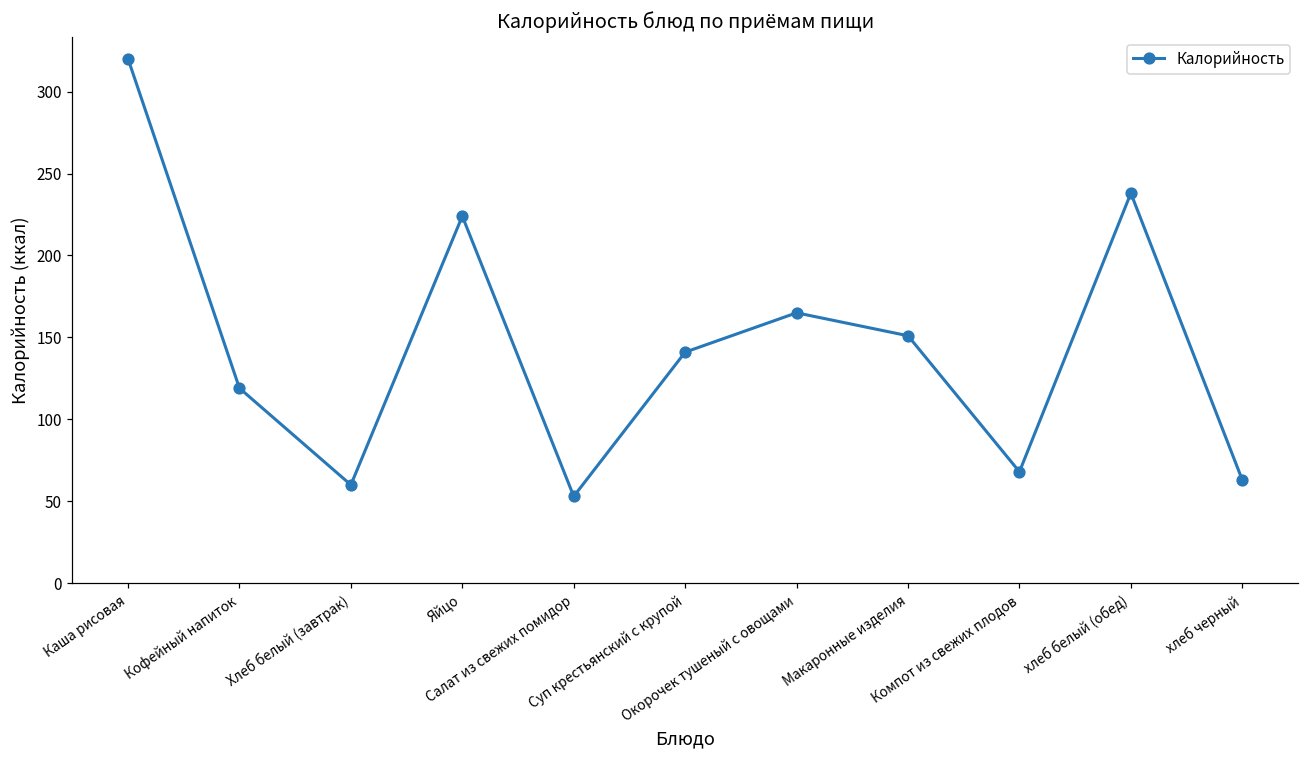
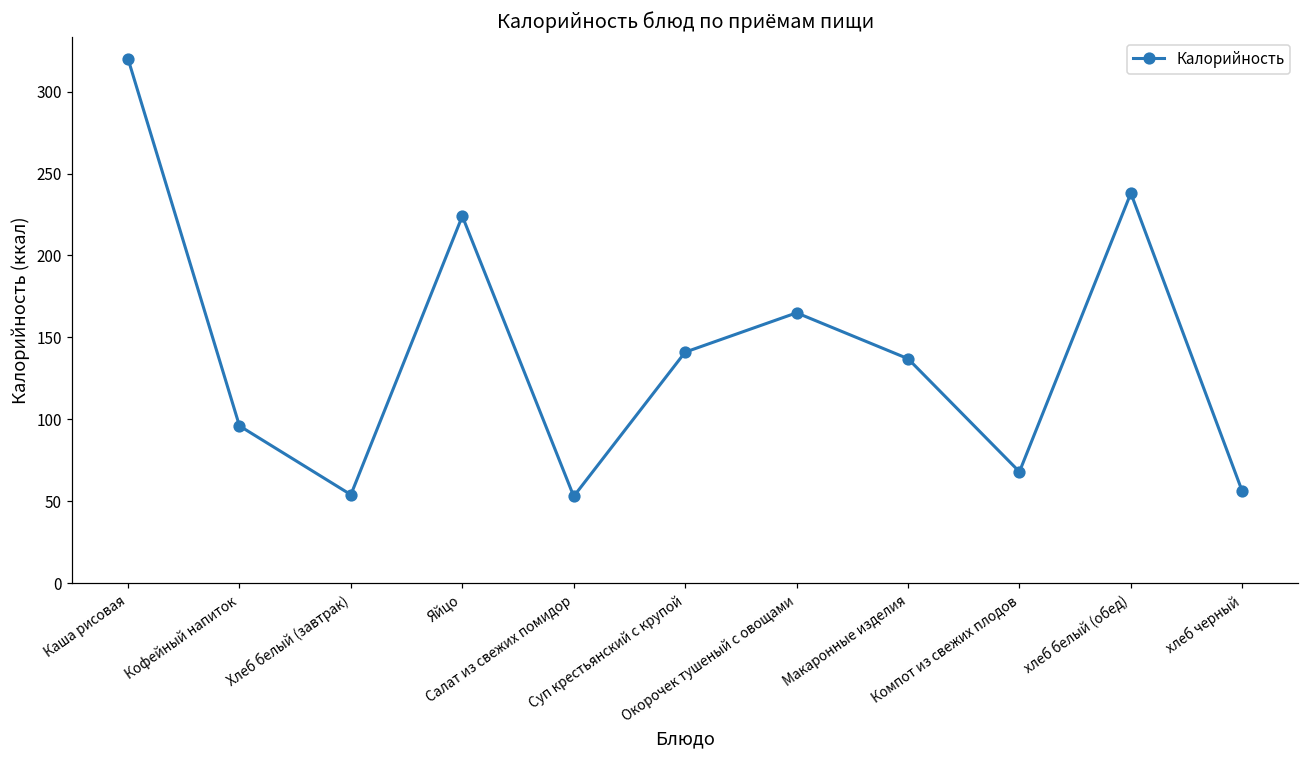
Кофейный напиток: 119 -> 96
Хлеб белый (завтрак): 60 -> 54
Макаронные изделия: 151 -> 137
хлеб черный: 63 -> 56
